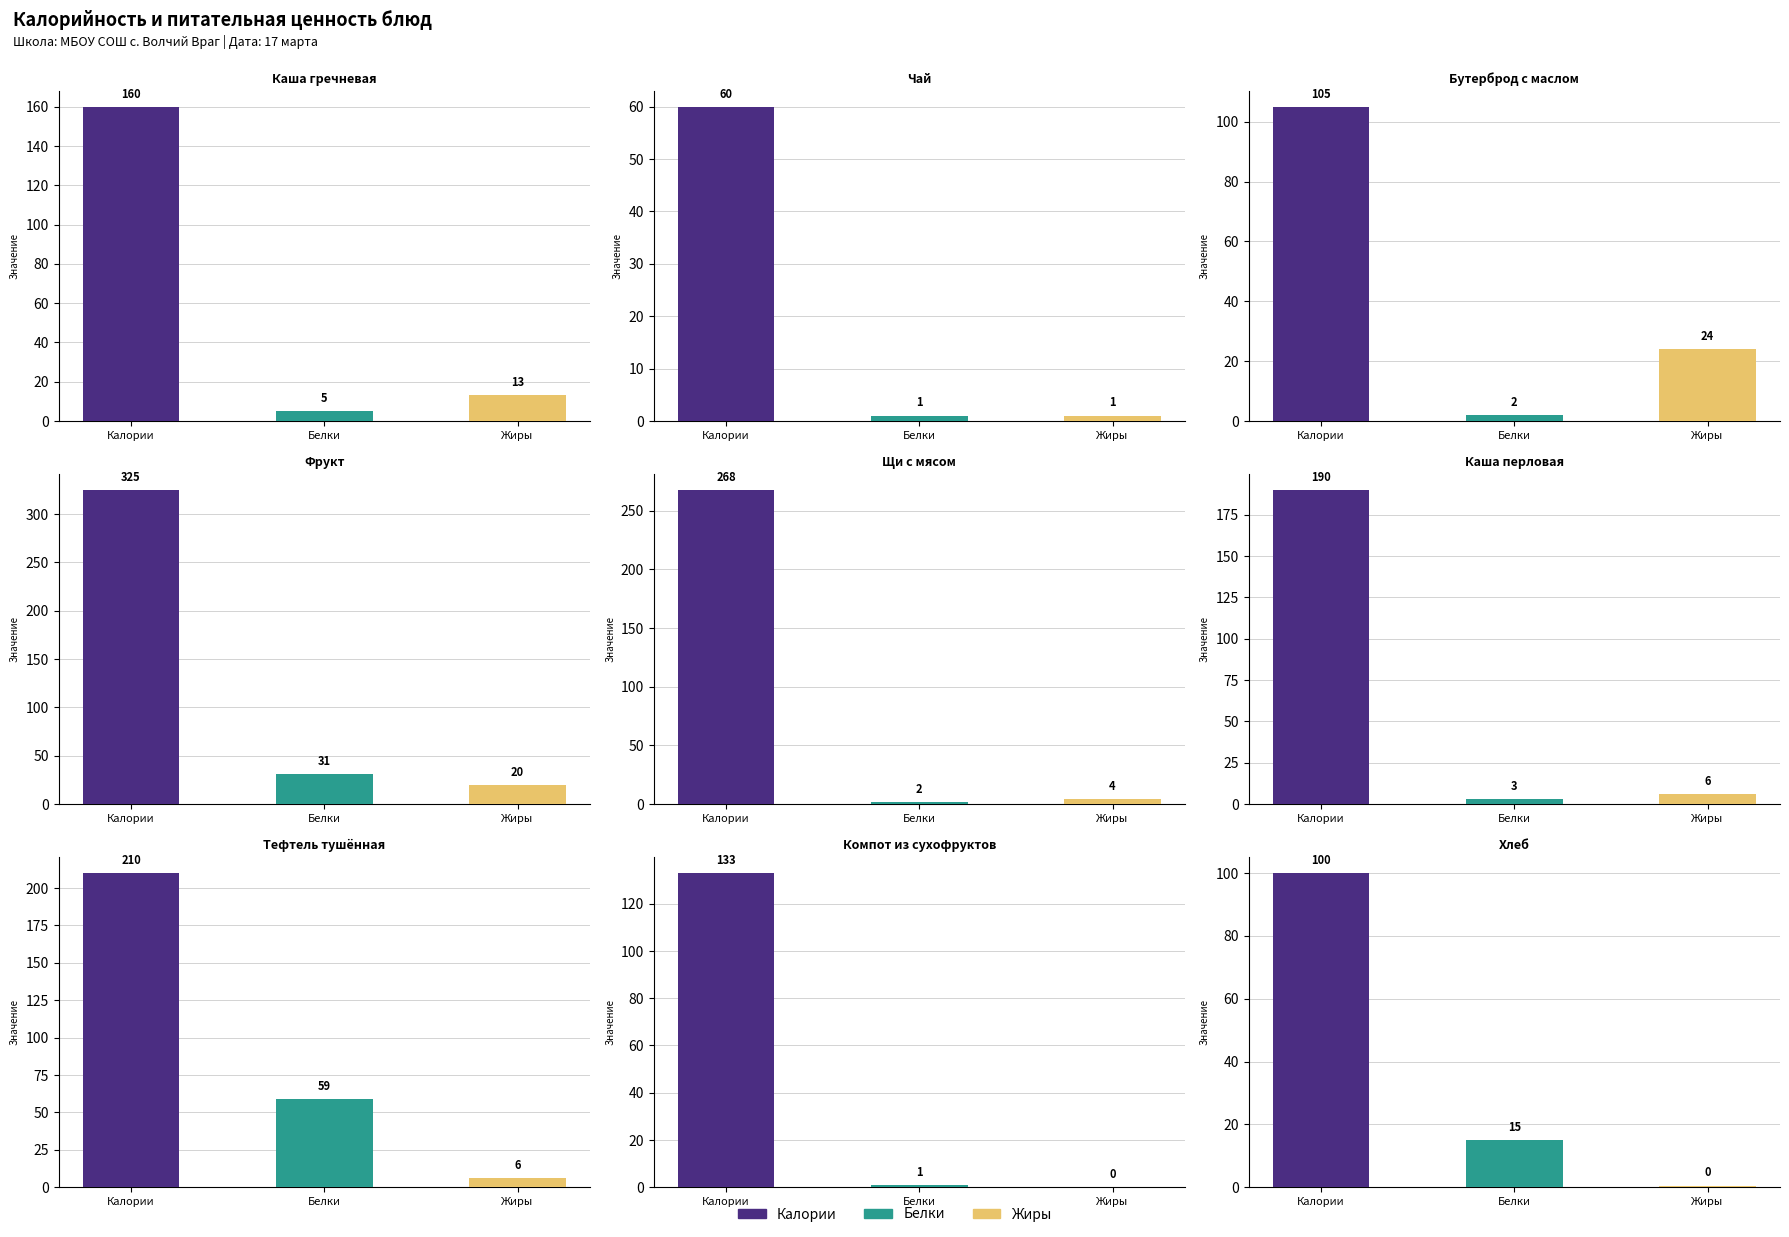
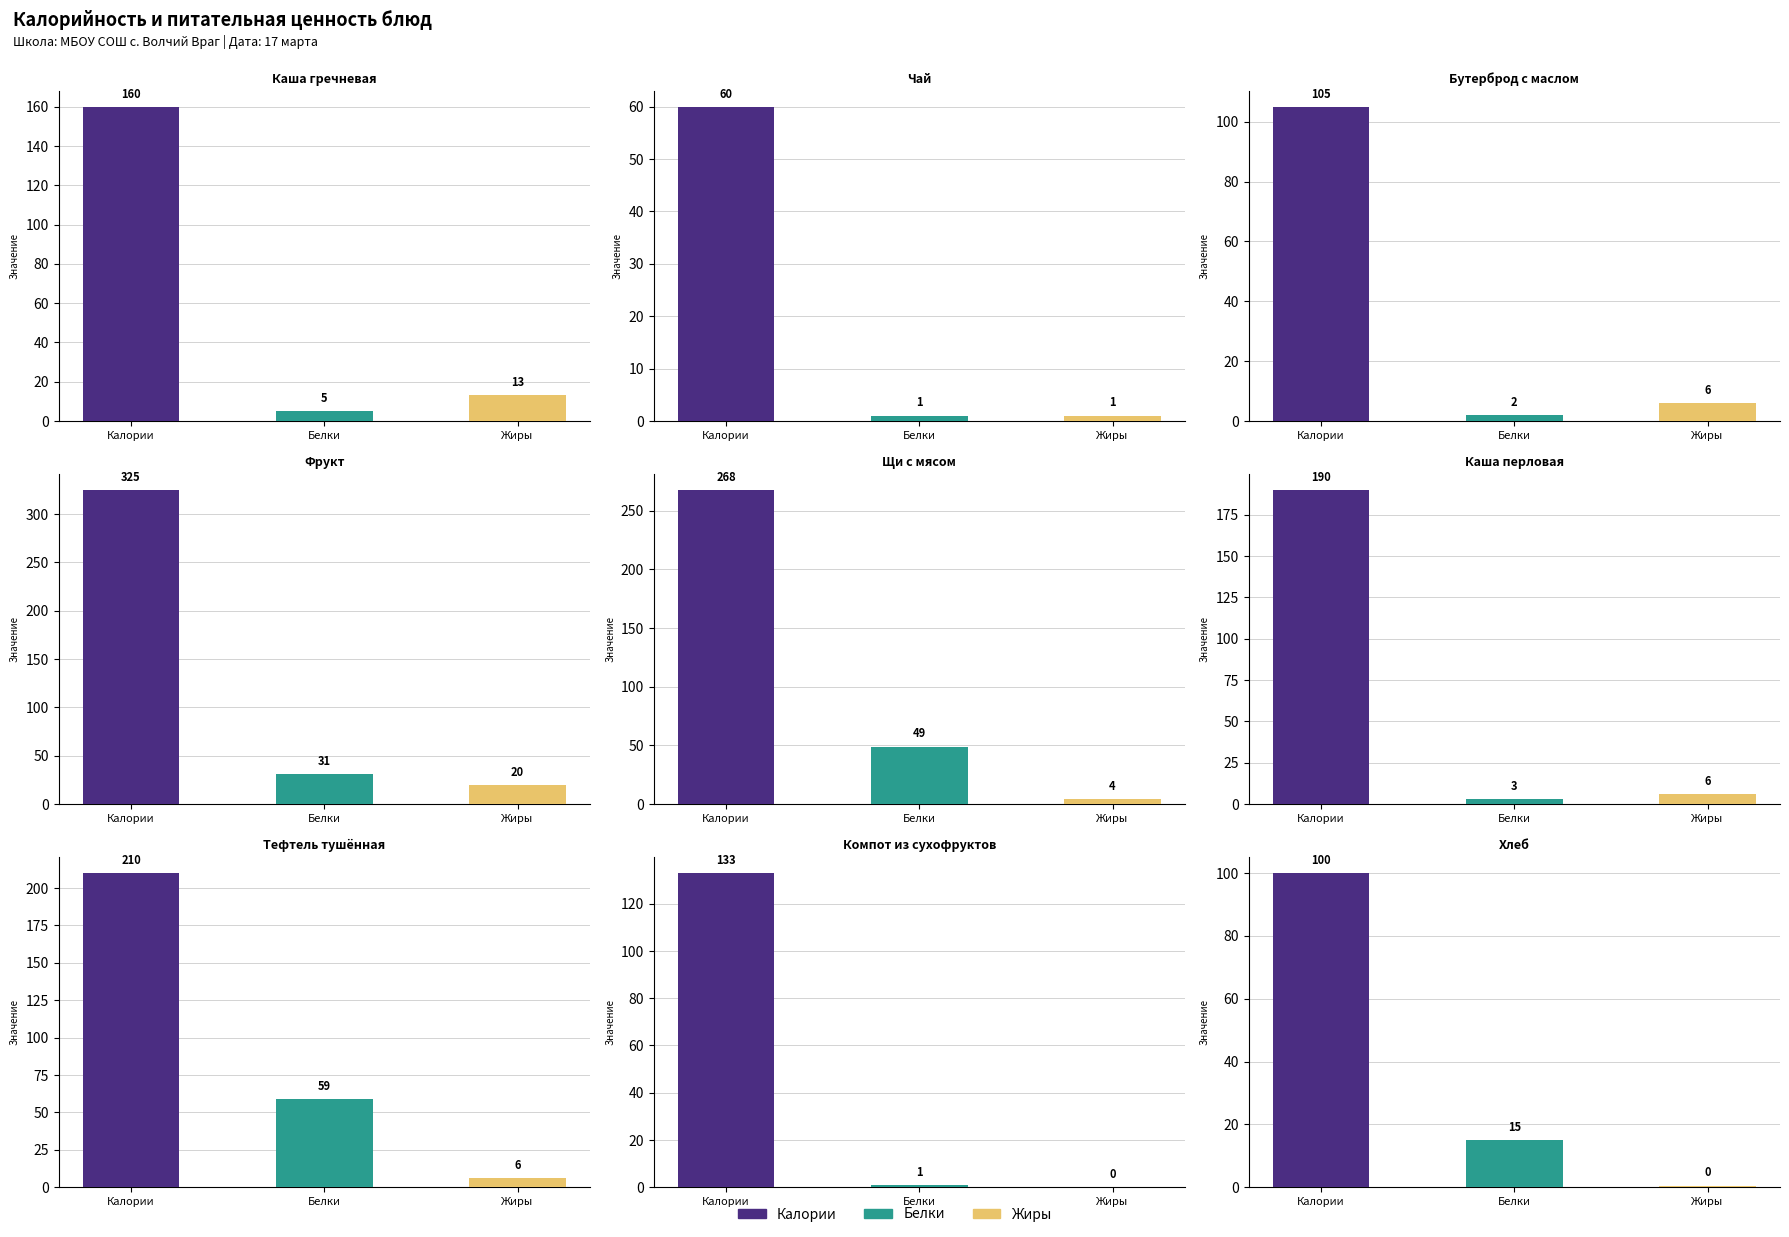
Бутерброд с маслом, Жиры: 24 -> 6
Щи с мясом, Белки: 2 -> 49
